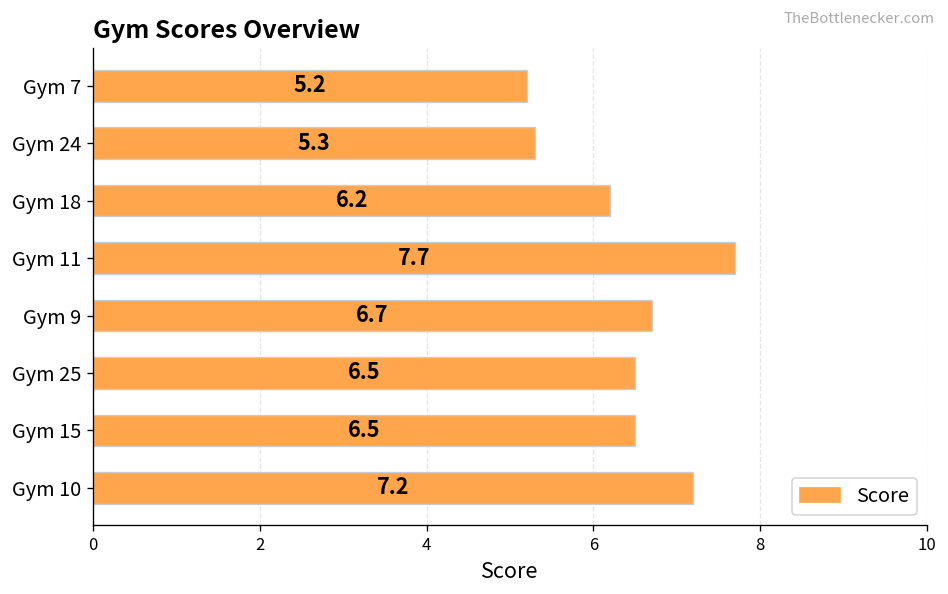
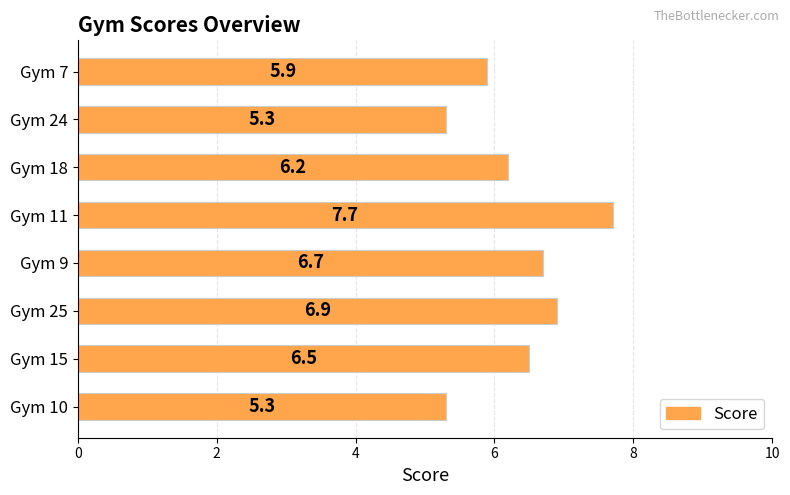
Gym 7: 5.2 -> 5.9
Gym 25: 6.5 -> 6.9
Gym 10: 7.2 -> 5.3
